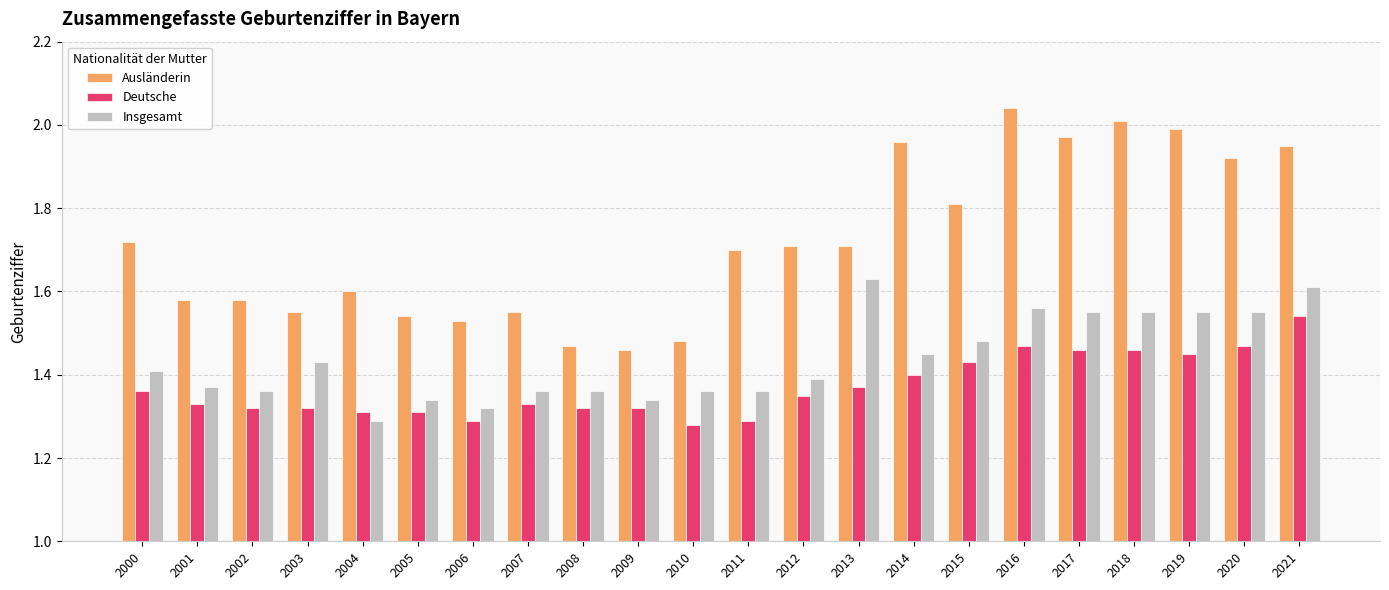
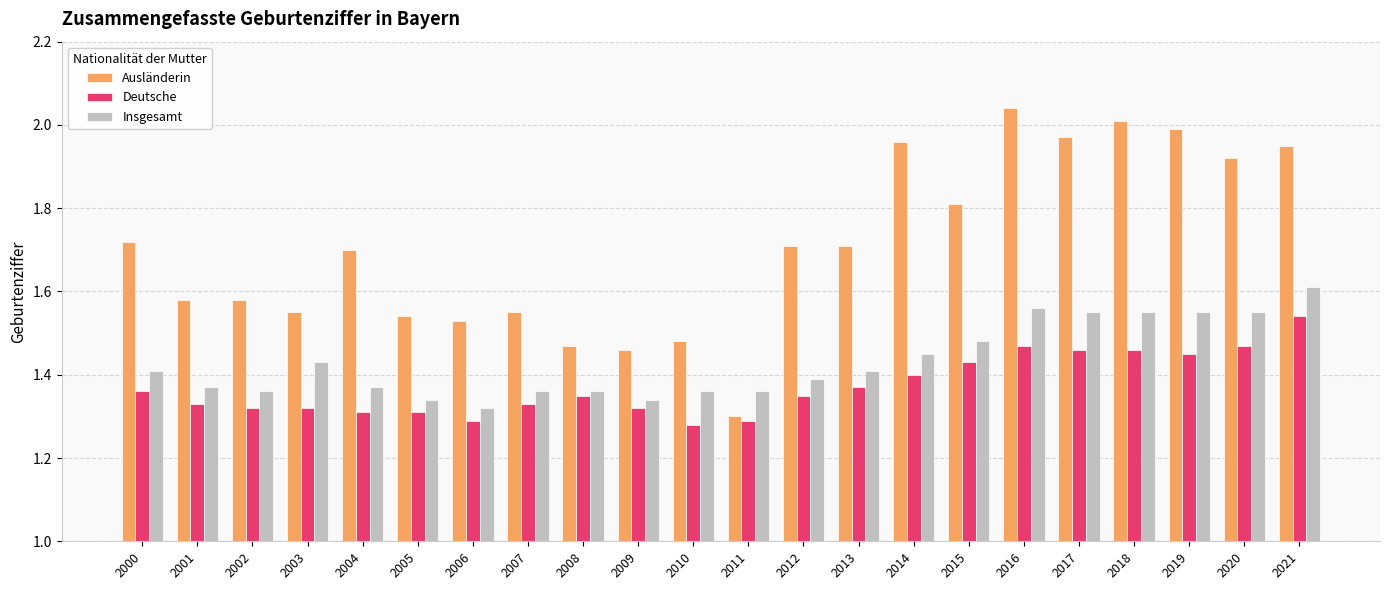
Ausländerin, 2004: 1.6 -> 1.7
Insgesamt, 2004: 1.29 -> 1.37
Deutsche, 2008: 1.32 -> 1.35
Ausländerin, 2011: 1.7 -> 1.3
Insgesamt, 2013: 1.63 -> 1.41
